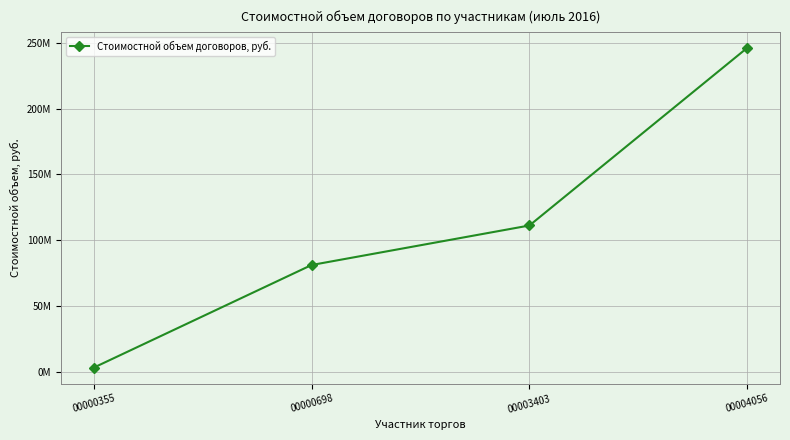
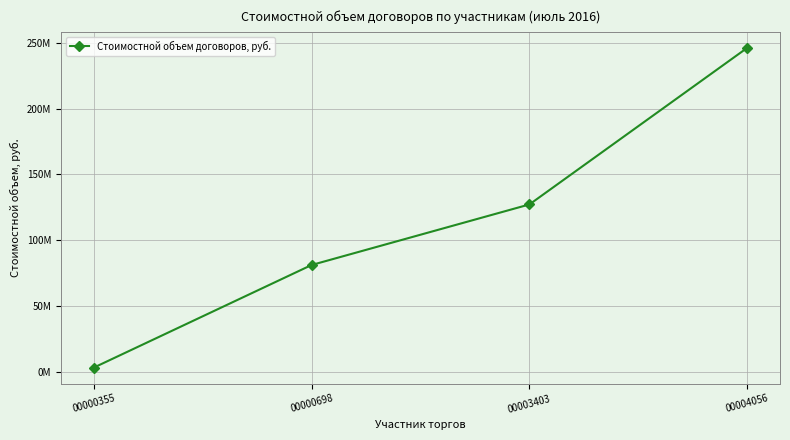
00003403: 111000000 -> 127000000
